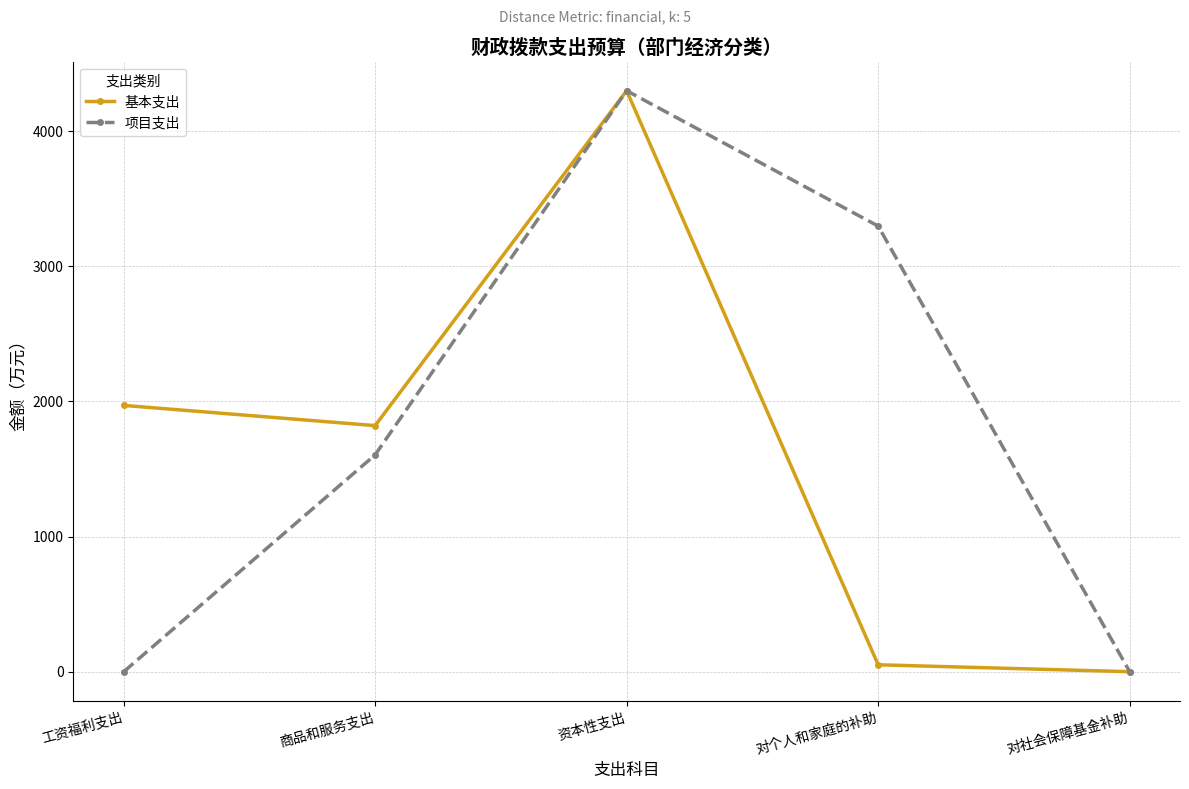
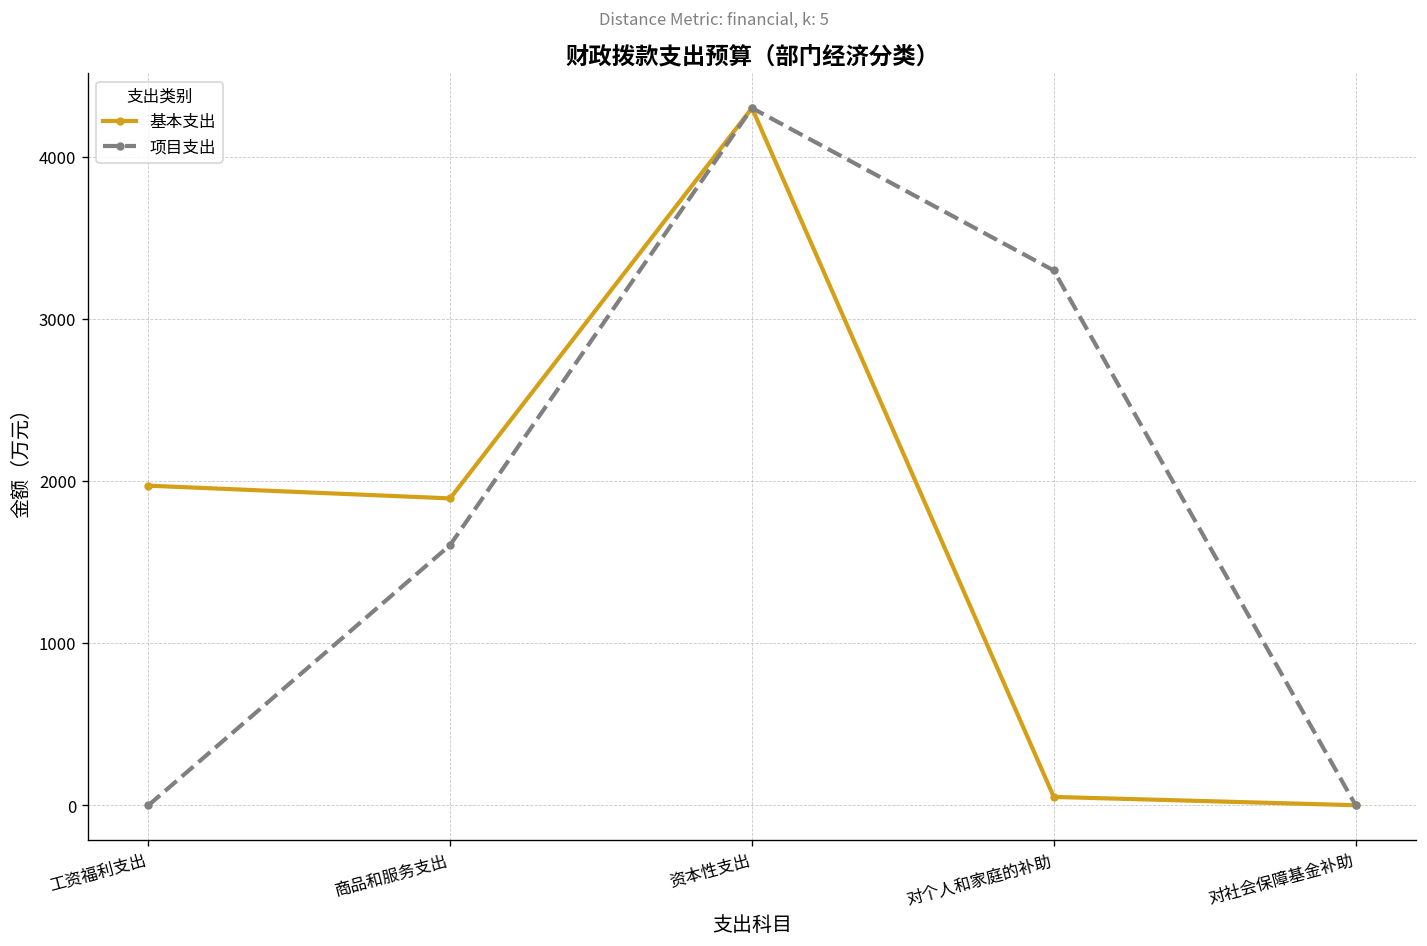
基本支出, 商品和服务支出: 1820 -> 1890
